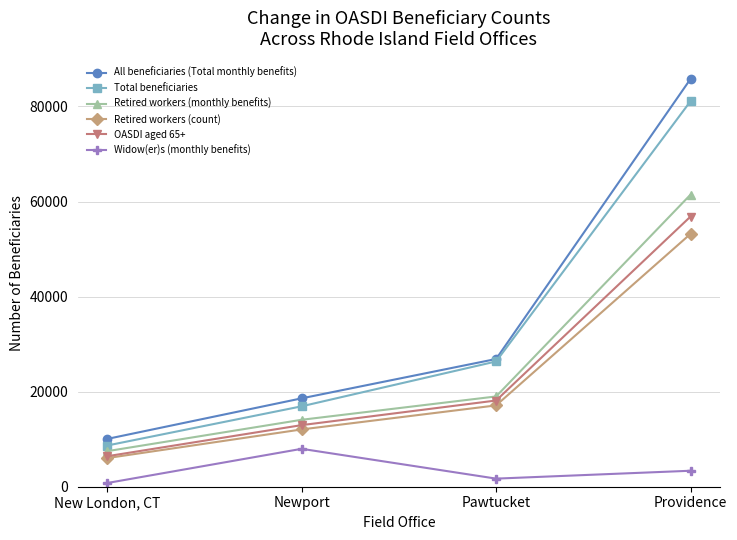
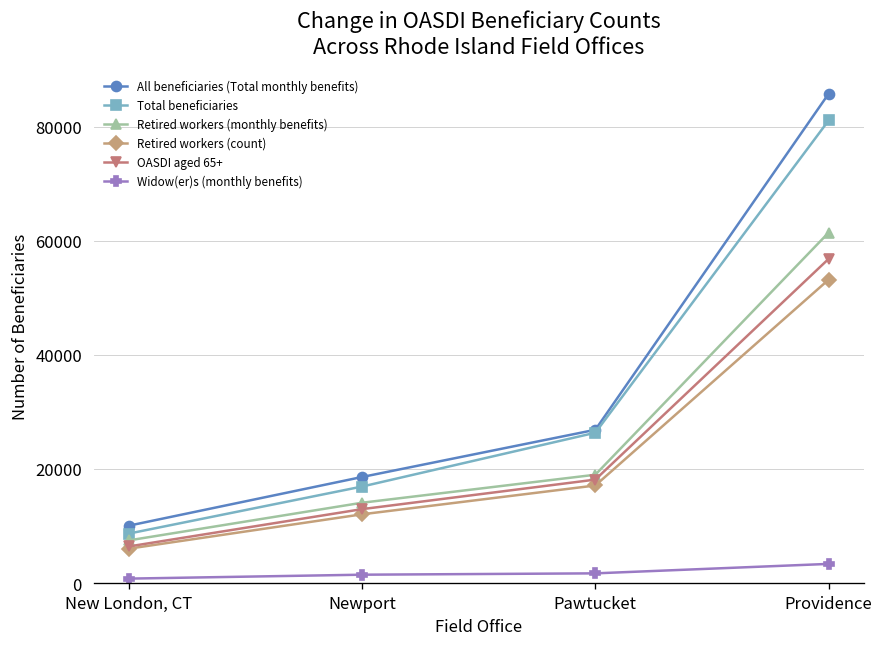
Widow(er)s (monthly benefits), Newport: 8000 -> 1000
